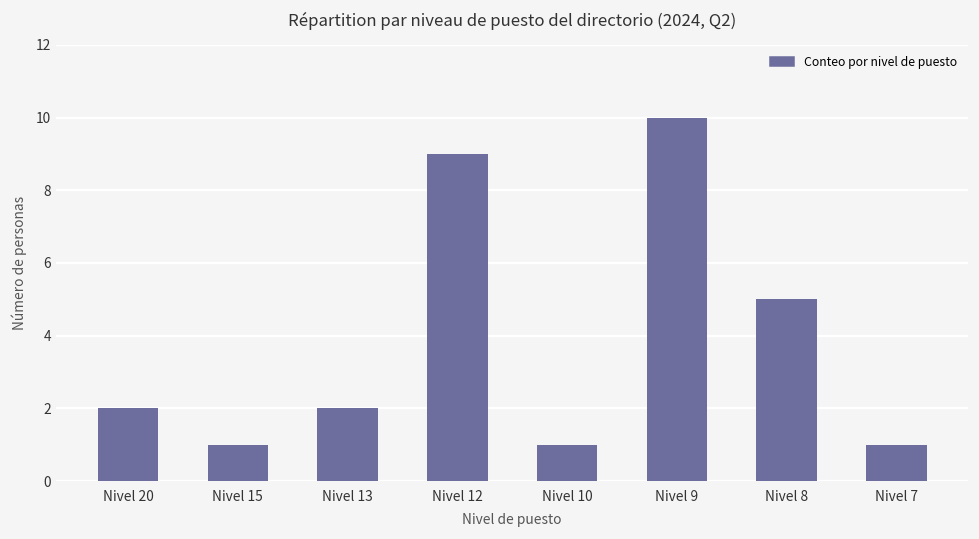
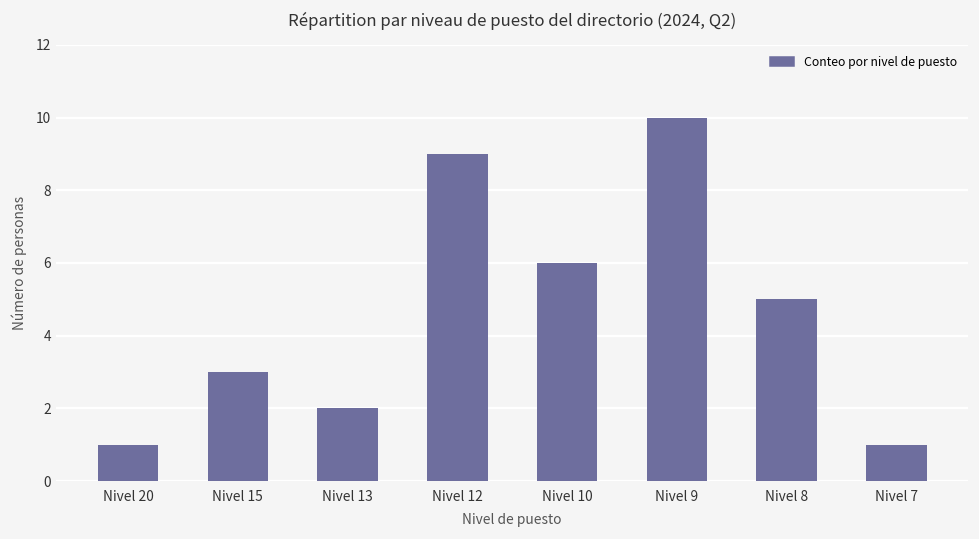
Nivel 20: 2 -> 1
Nivel 15: 1 -> 3
Nivel 10: 1 -> 6
